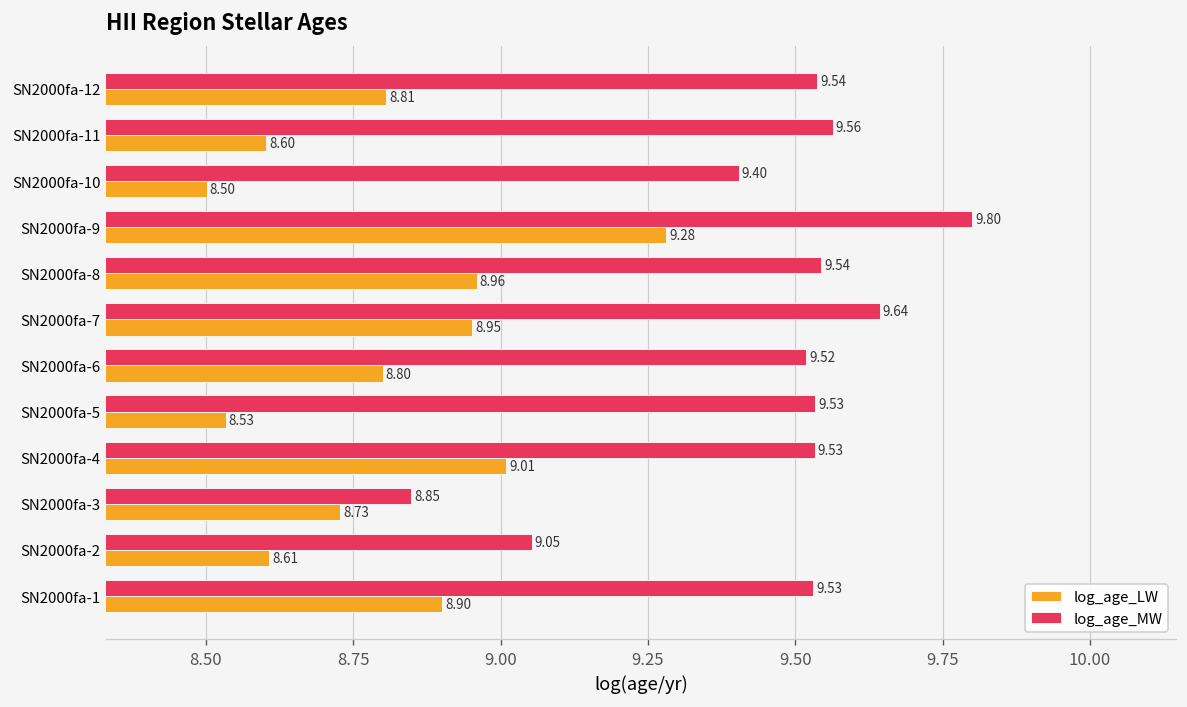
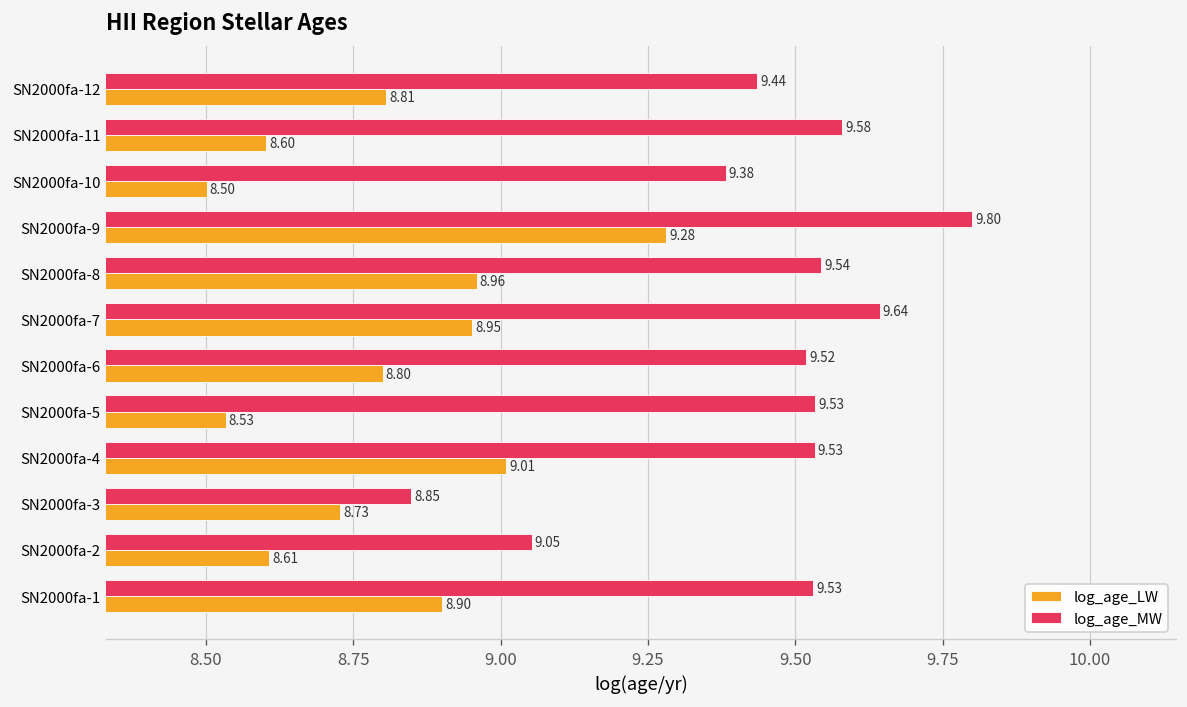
log_age_MW, SN2000fa-12: 9.54 -> 9.44
log_age_MW, SN2000fa-11: 9.56 -> 9.58
log_age_MW, SN2000fa-10: 9.40 -> 9.38
